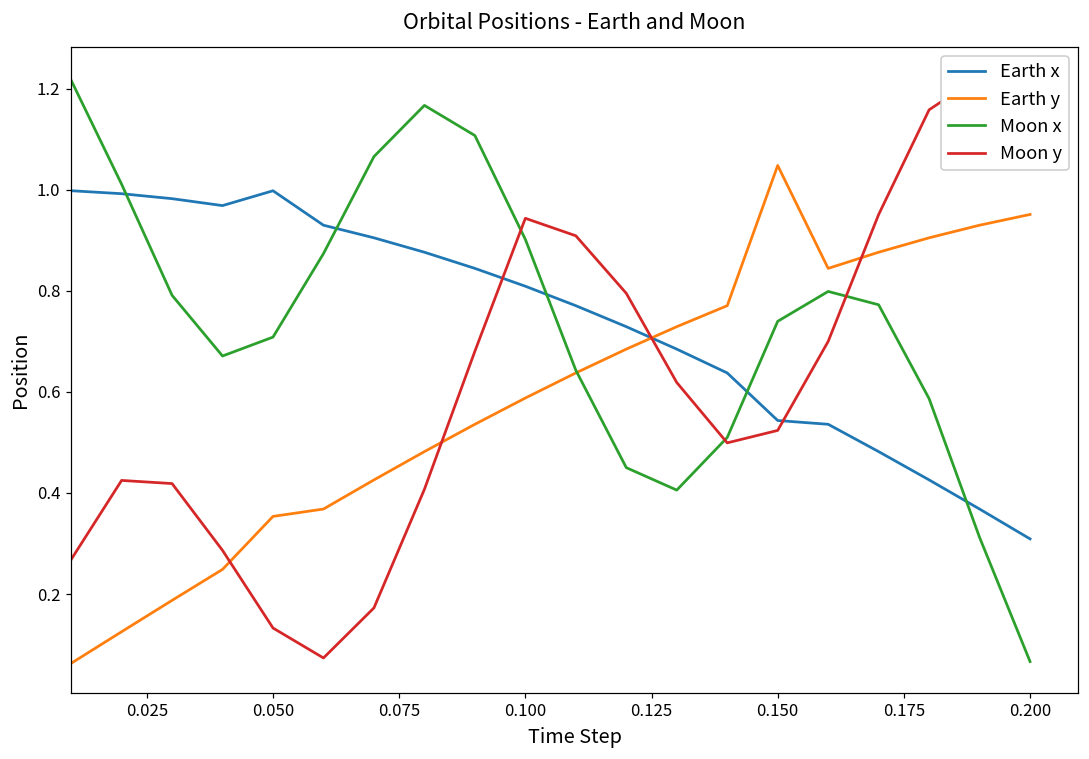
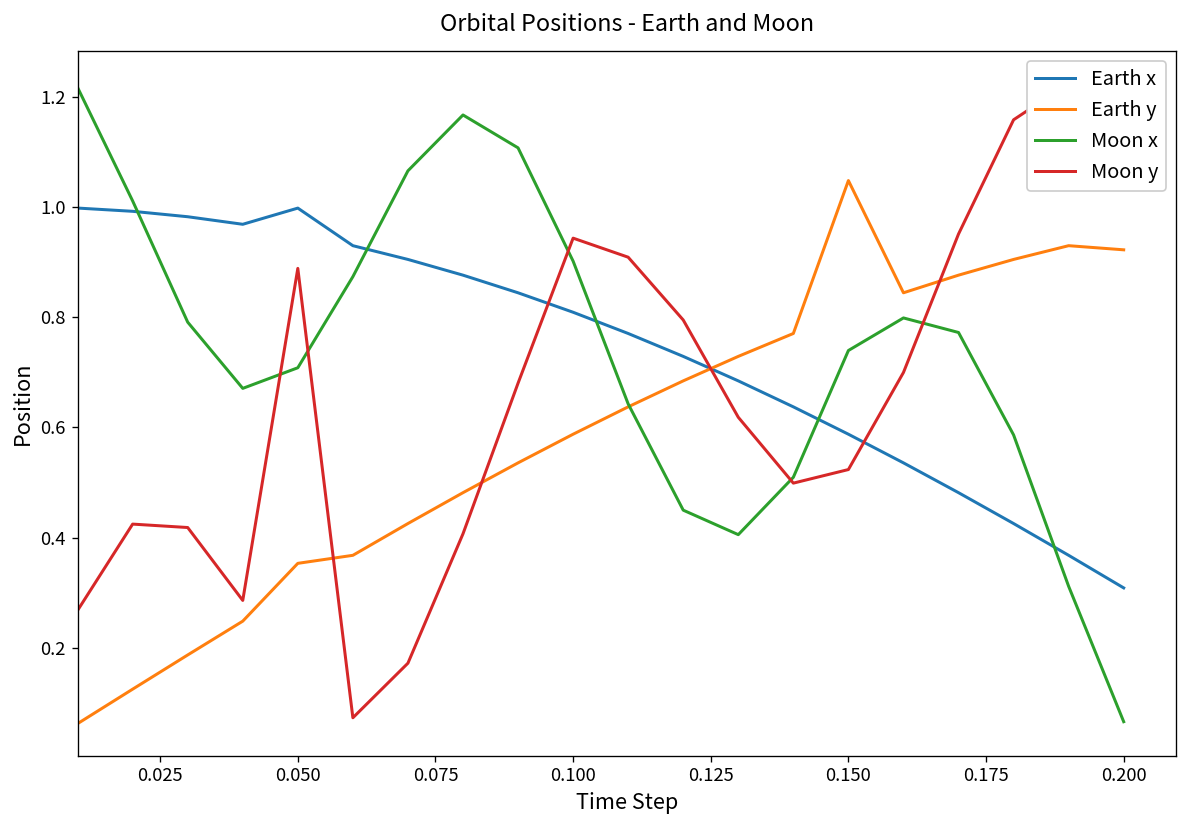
Moon y, 0.050: 0.13 -> 0.89
Earth x, 0.150: 0.54 -> 0.59
Earth y, 0.200: 0.95 -> 0.92
